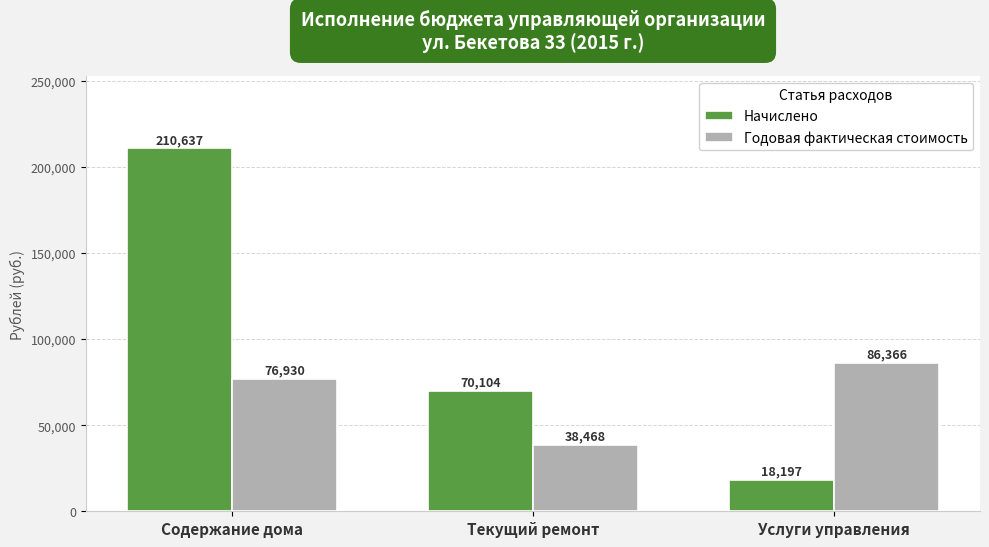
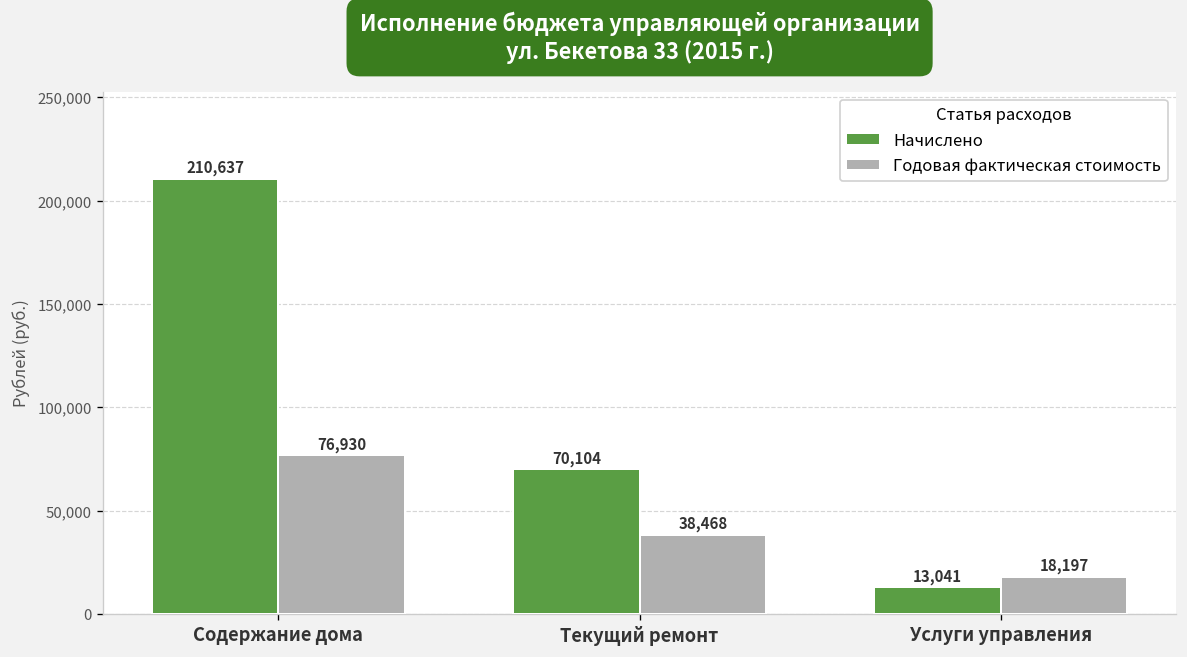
Начислено, Услуги управления: 18,197 -> 13,041
Годовая фактическая стоимость, Услуги управления: 86,366 -> 18,197
